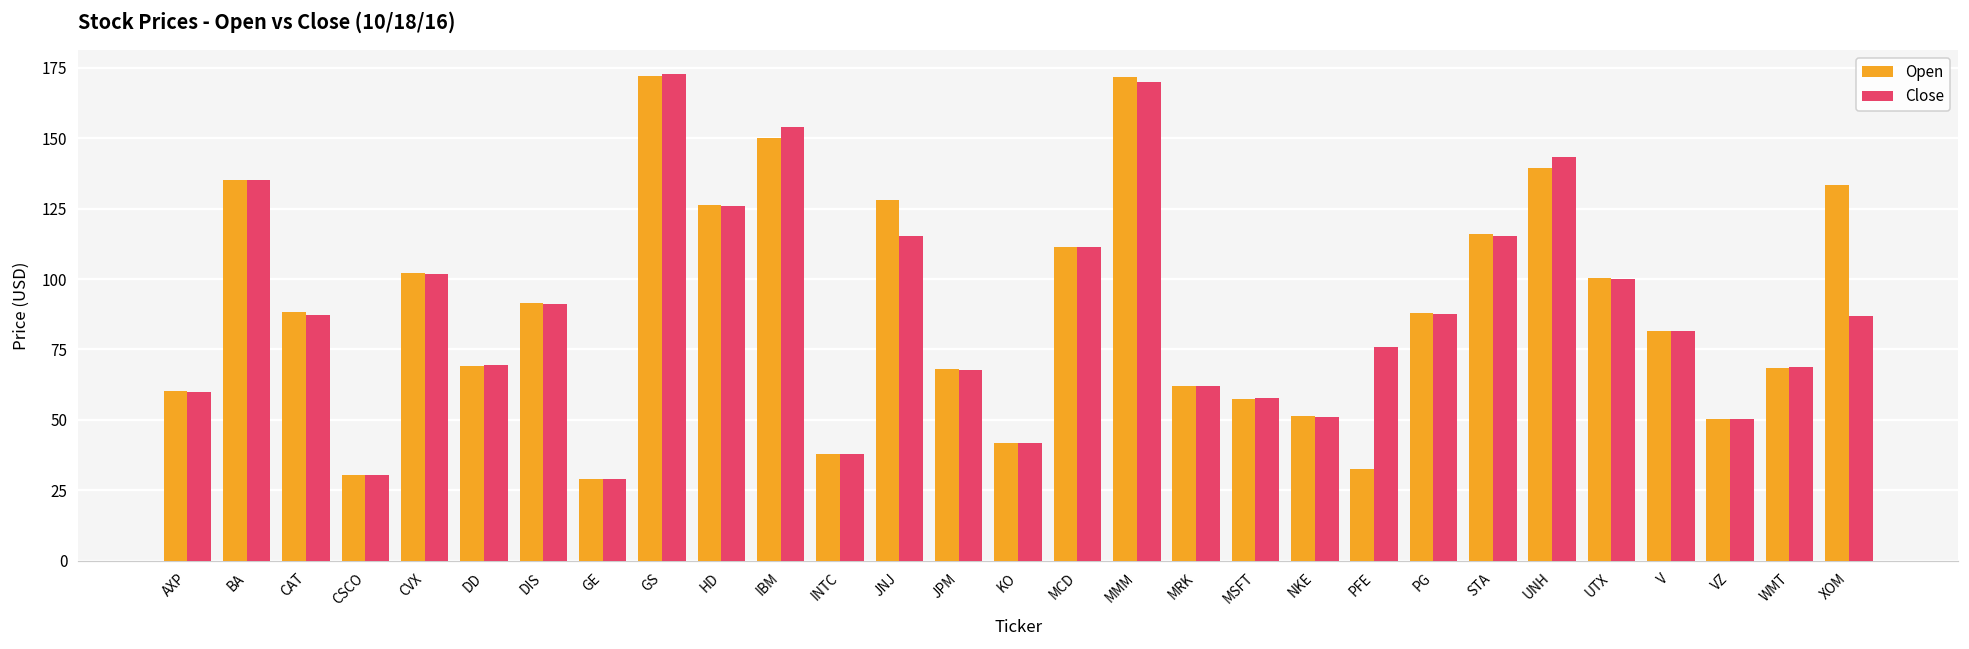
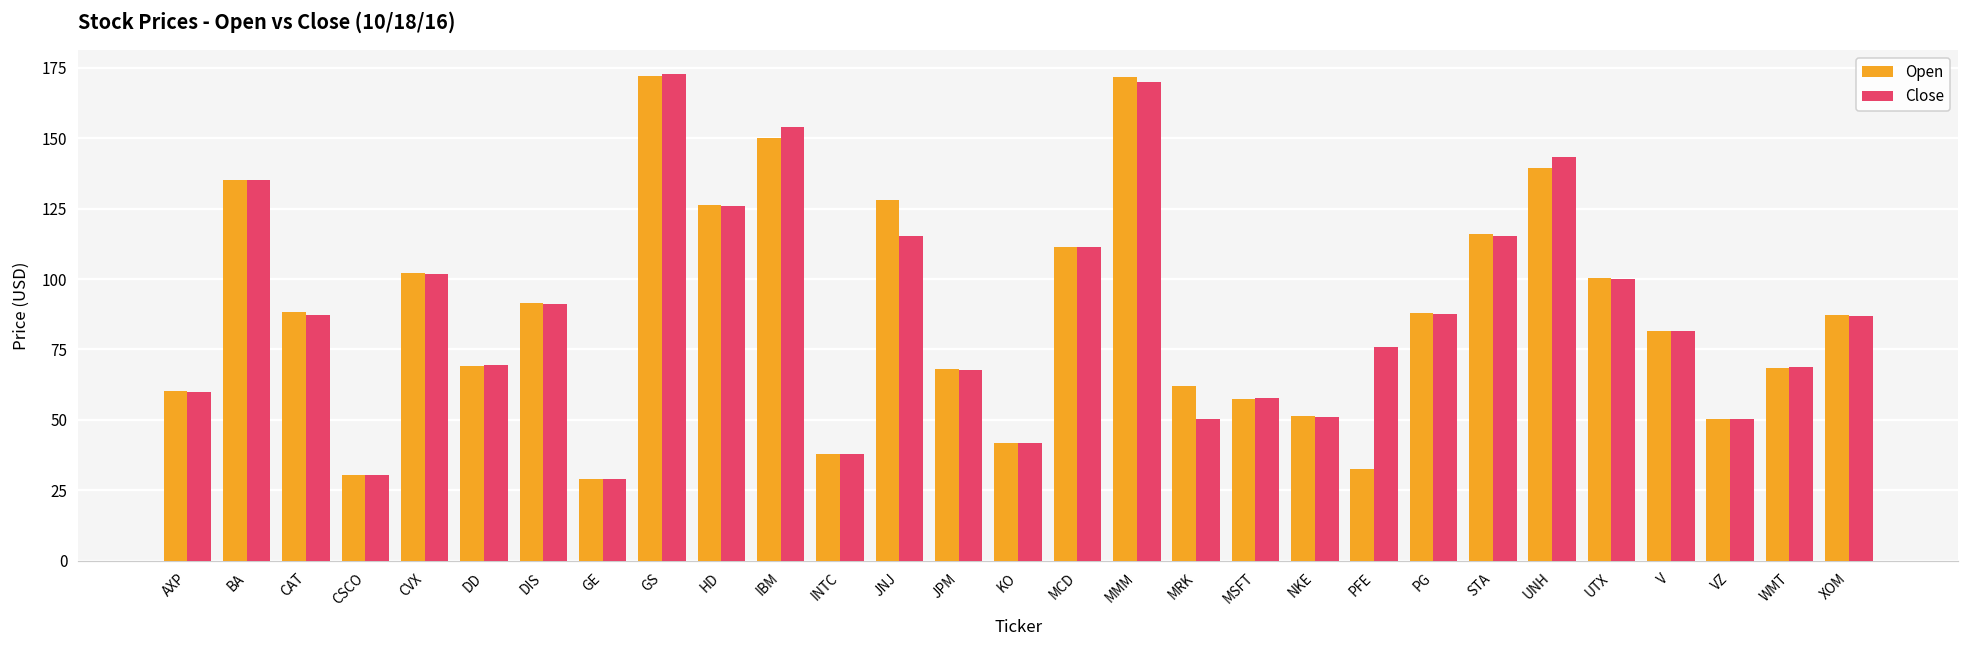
Close, MRK: 62 -> 50
Open, XOM: 133 -> 87
